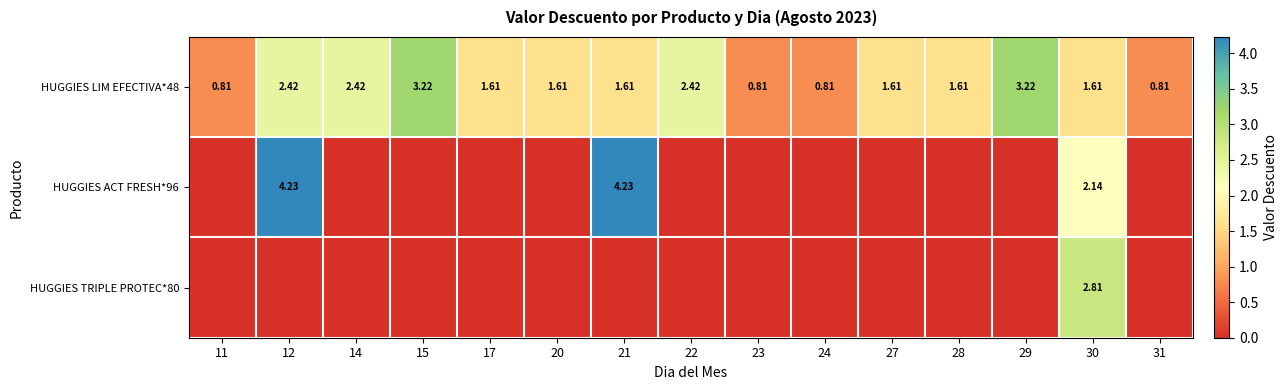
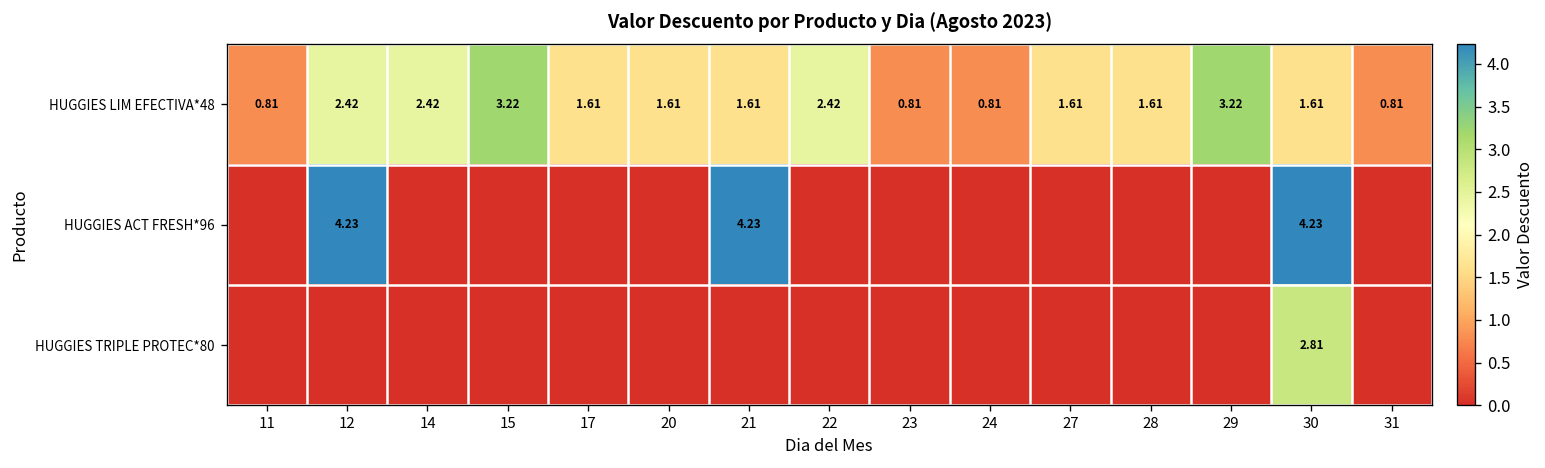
HUGGIES ACT FRESH*96, 30: 2.14 -> 4.23
